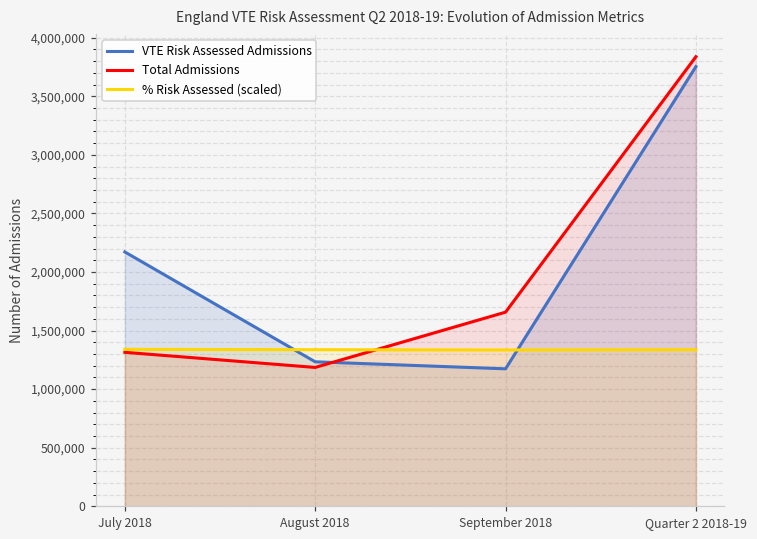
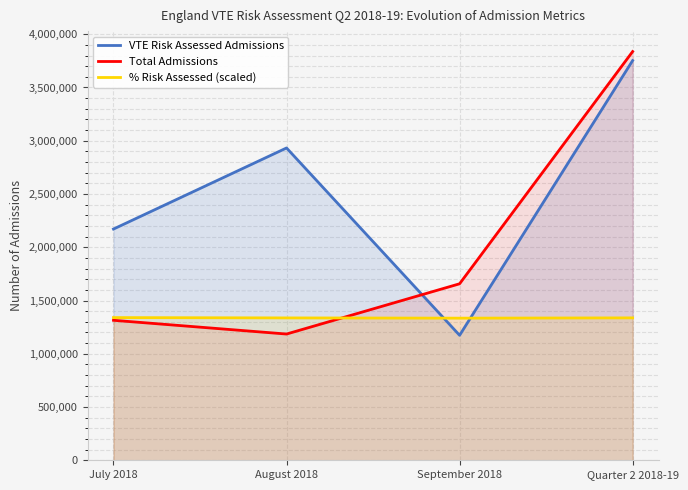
VTE Risk Assessed Admissions, August 2018: 1,230,000 -> 2,930,000
